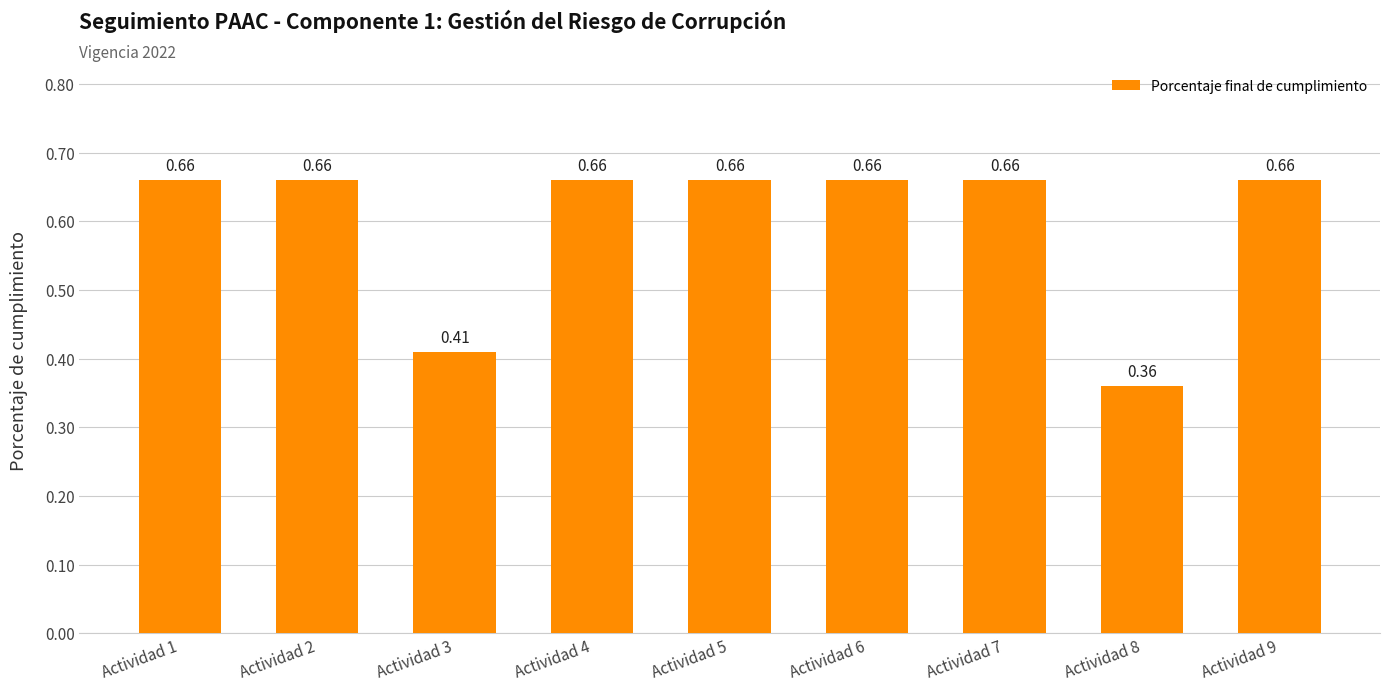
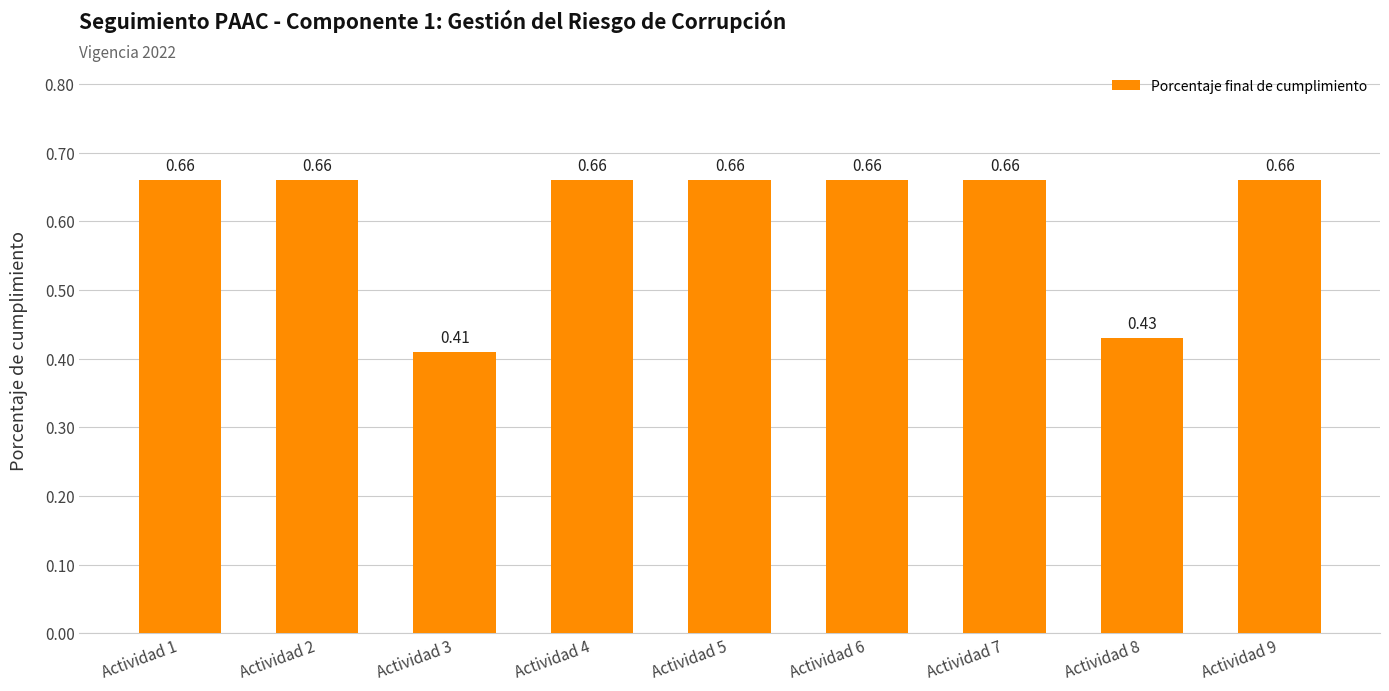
Actividad 8: 0.36 -> 0.43
